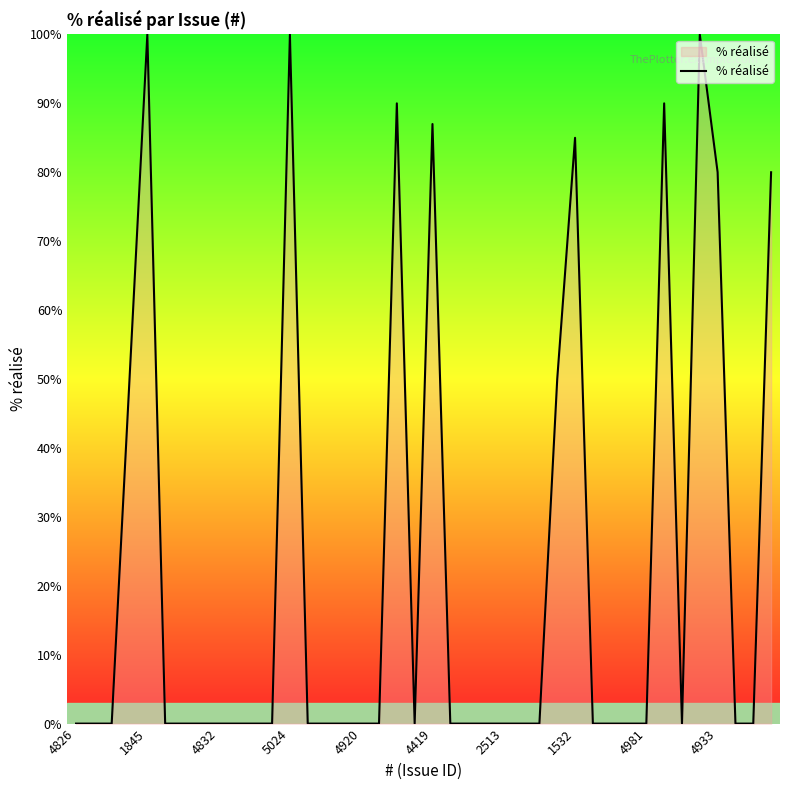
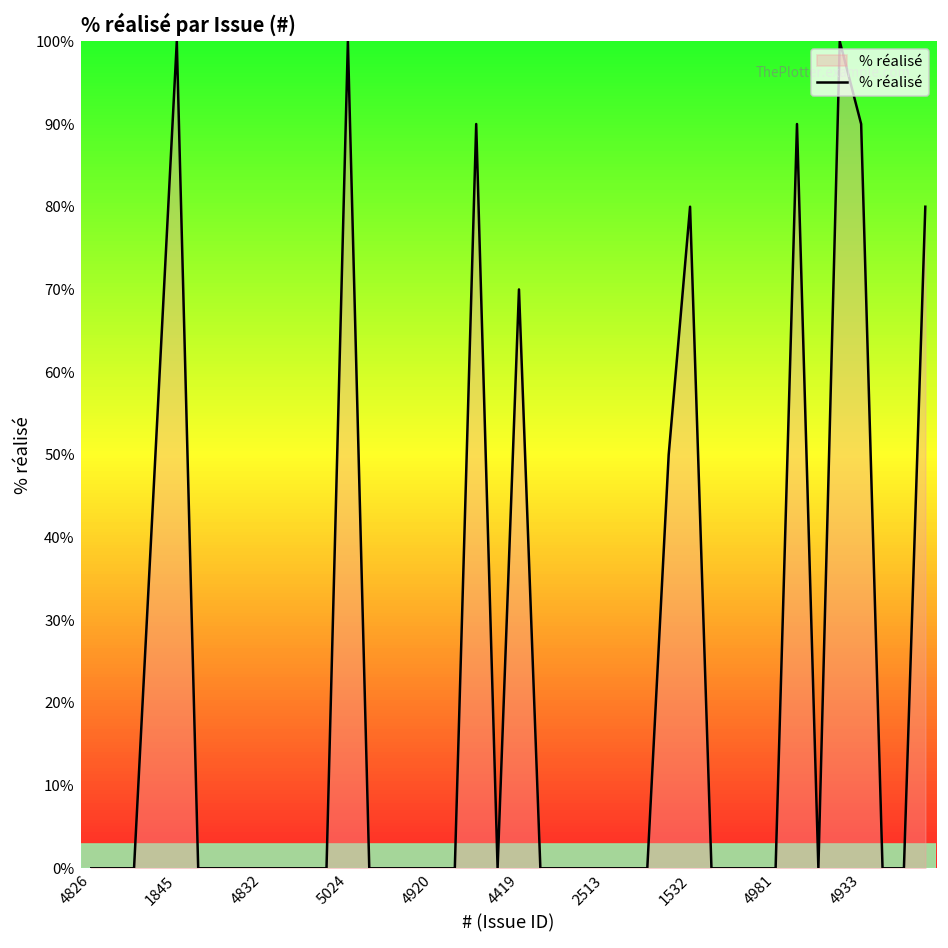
4419: 87% -> 70%
1532: 85% -> 80%
4933: 80% -> 90%
